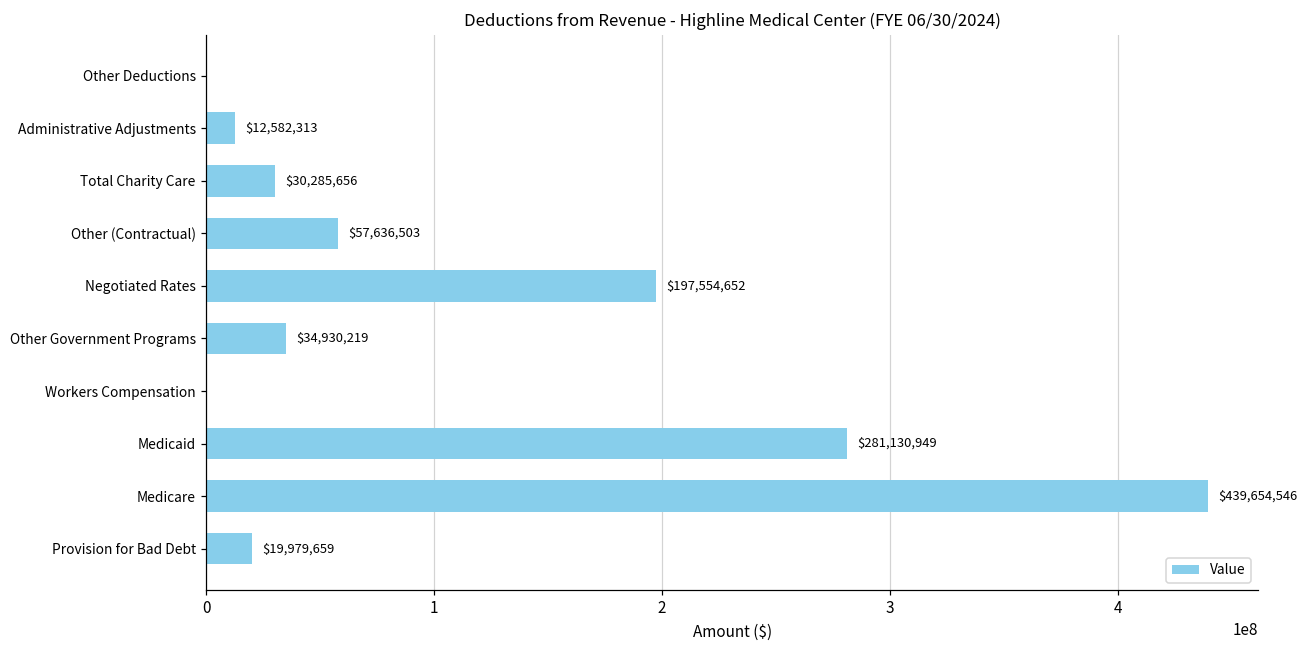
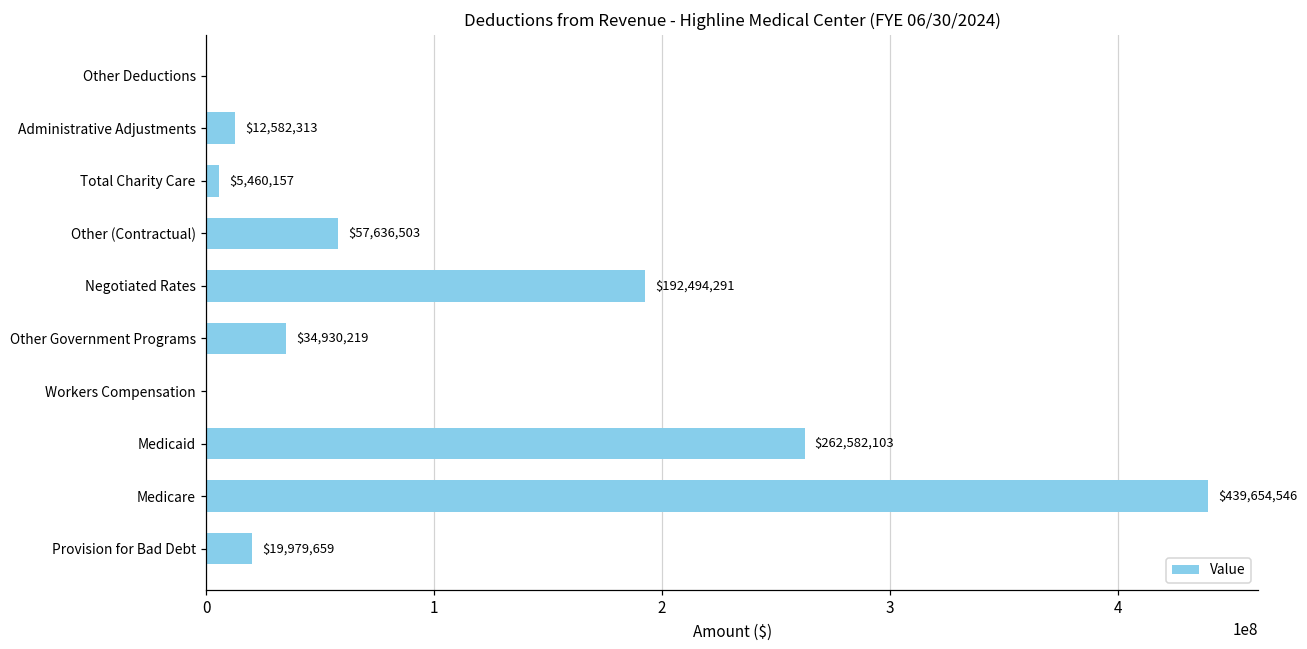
Total Charity Care: $30,285,656 -> $5,460,157
Negotiated Rates: $197,554,652 -> $192,494,291
Medicaid: $281,130,949 -> $262,582,103
